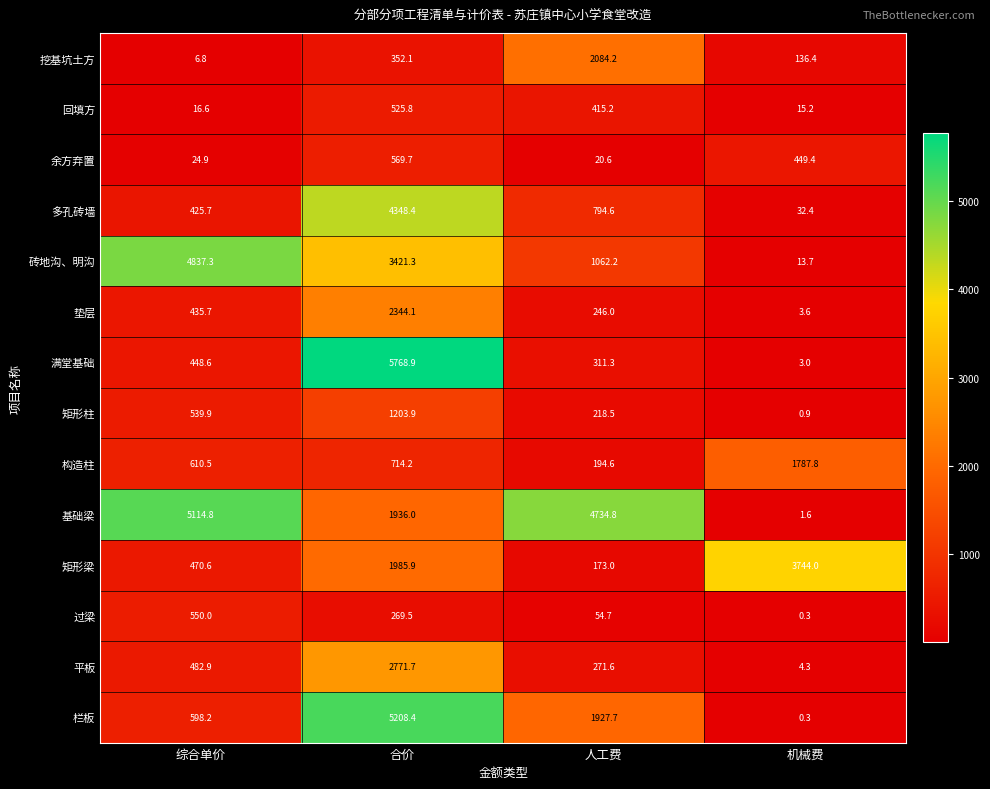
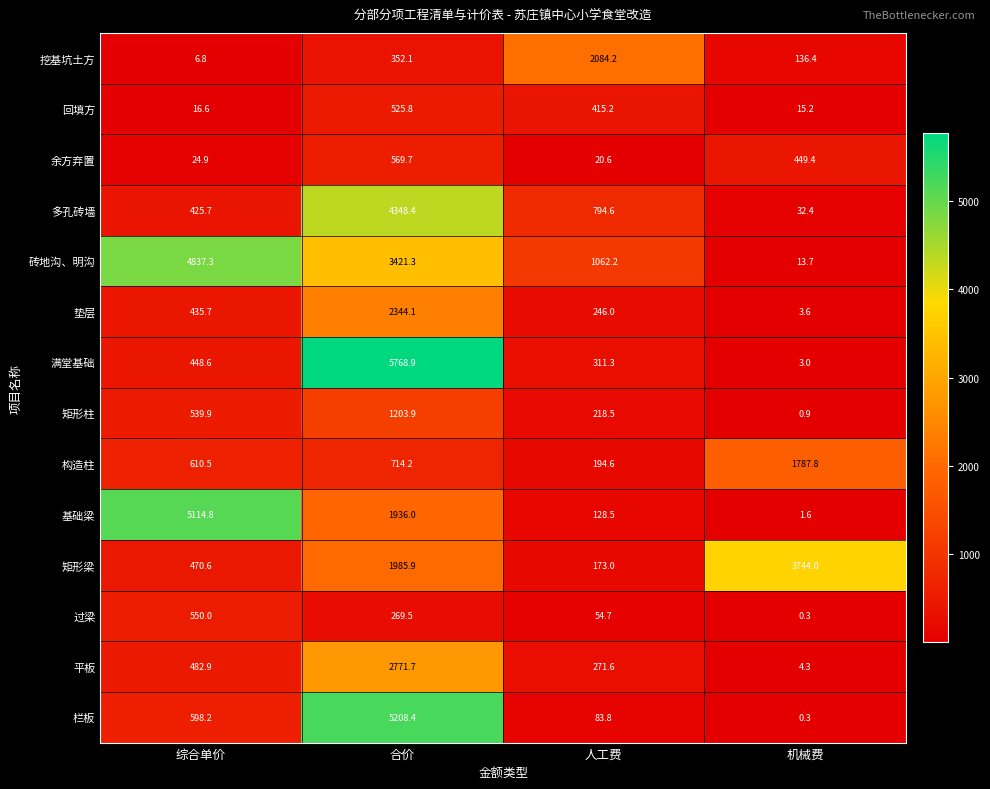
基础梁, 人工费: 4734.8 -> 128.5
栏板, 人工费: 1927.7 -> 83.8
